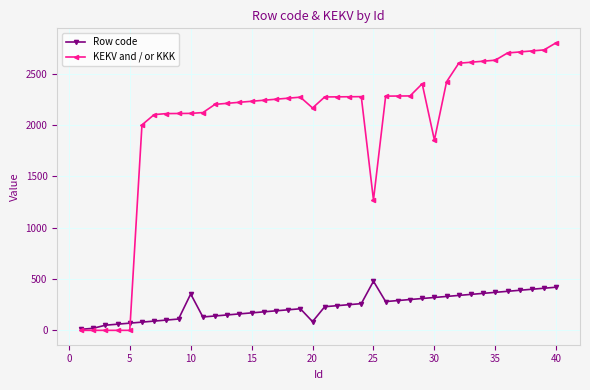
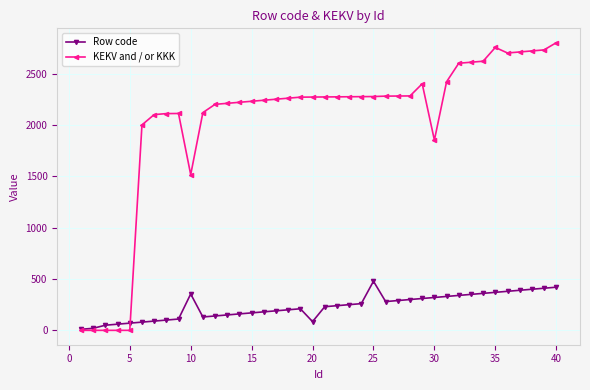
KEKV and / or KKK, 10: 2110 -> 1520
KEKV and / or KKK, 20: 2170 -> 2270
KEKV and / or KKK, 25: 1270 -> 2280
KEKV and / or KKK, 35: 2630 -> 2750
